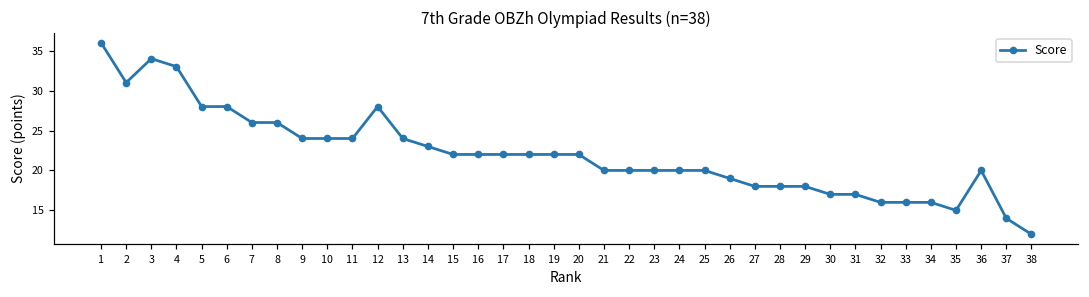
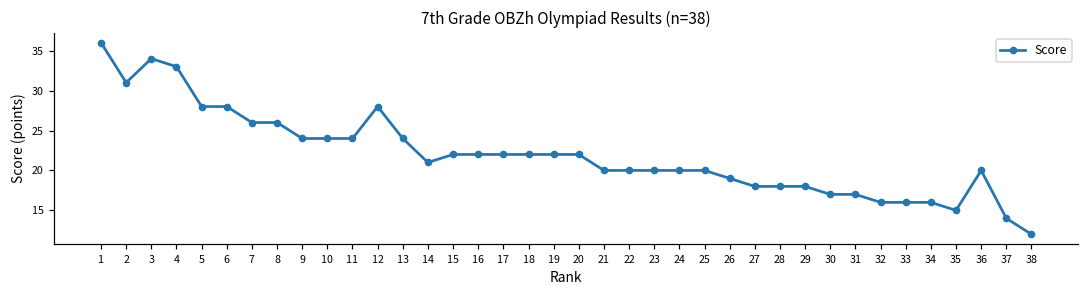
14: 23 -> 21
